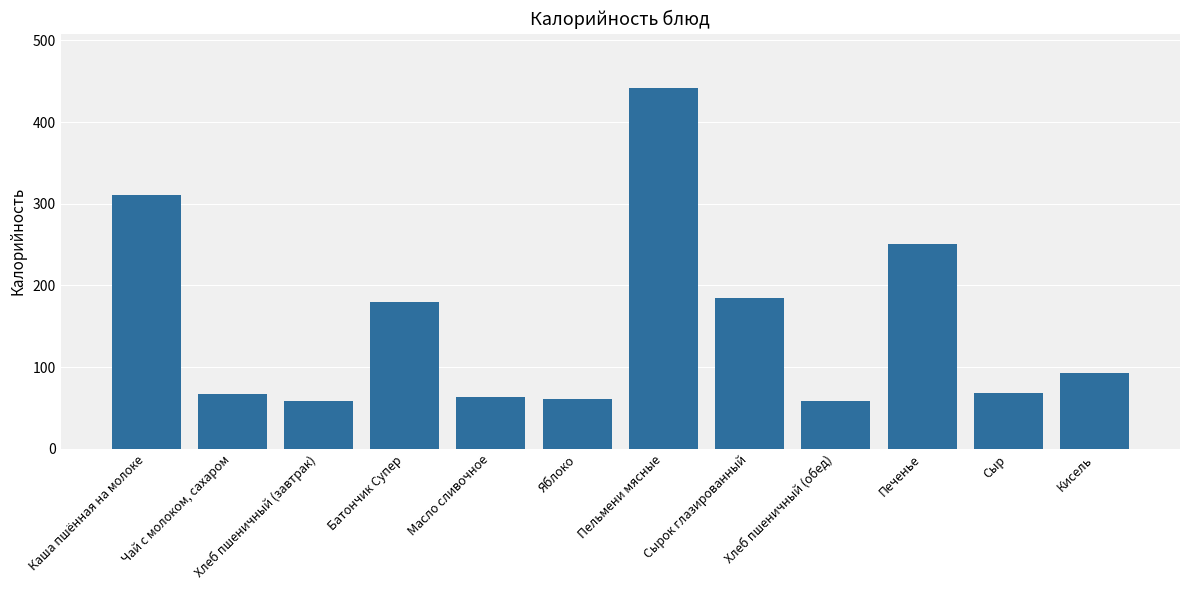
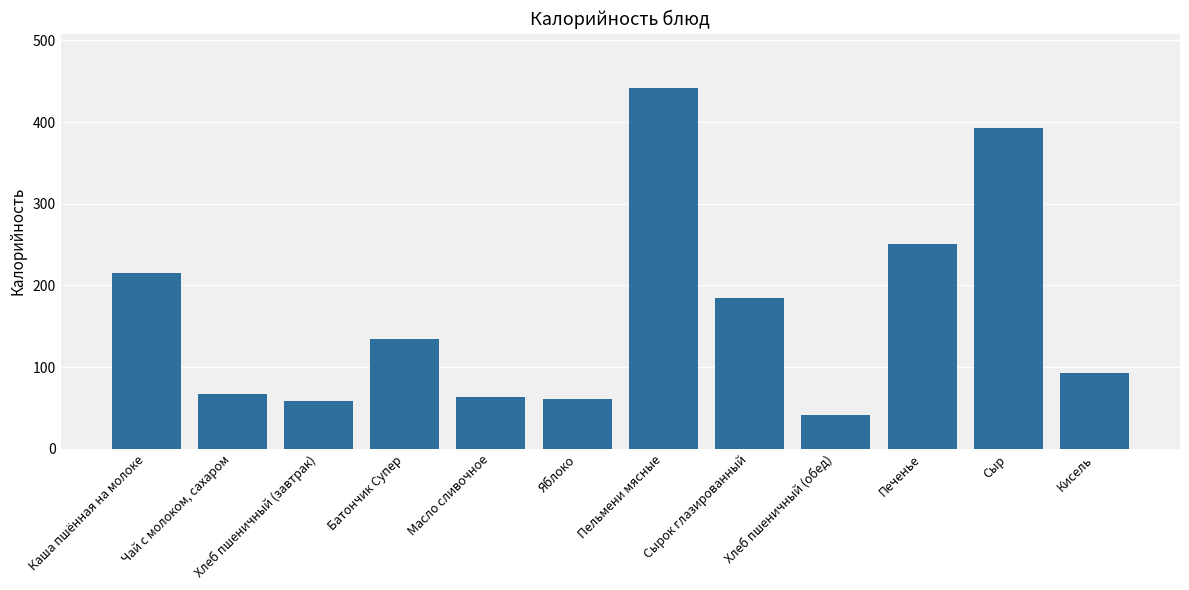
Каша пшённая на молоке: 310 -> 220
Батончик Супер: 180 -> 130
Хлеб пшеничный (обед): 60 -> 40
Сыр: 70 -> 390
